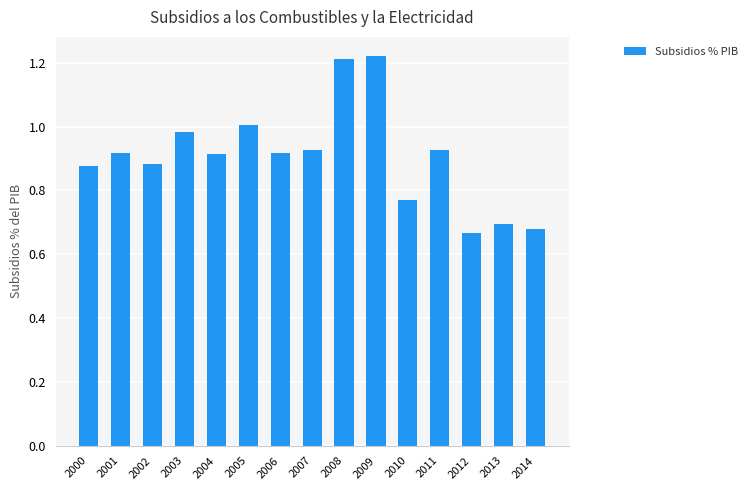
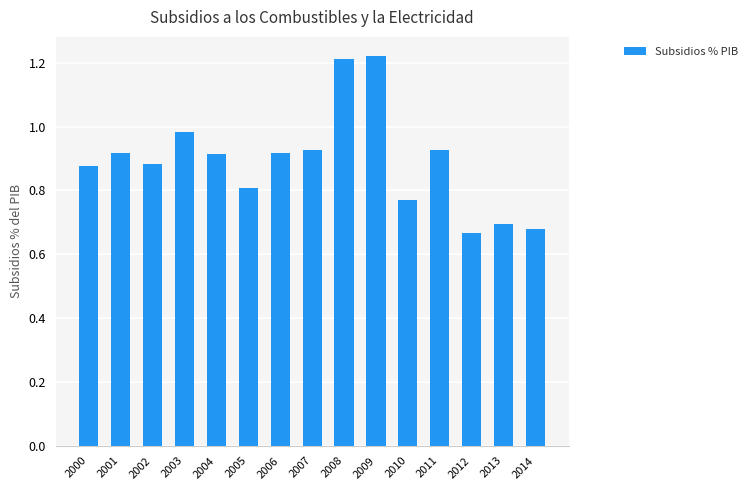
2005: 1.01 -> 0.81
